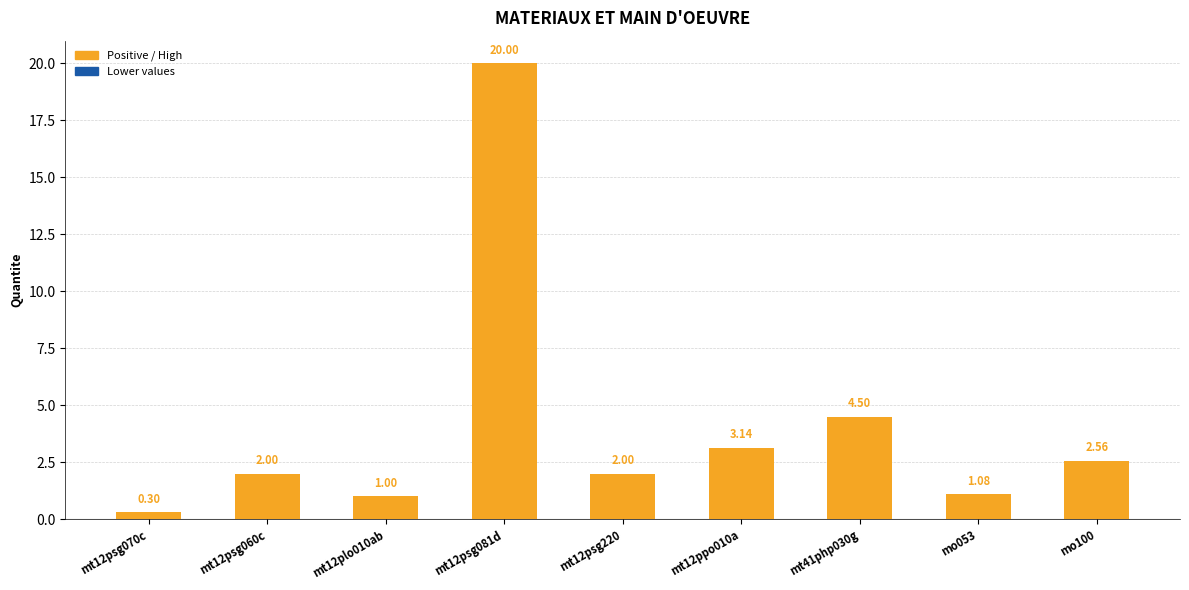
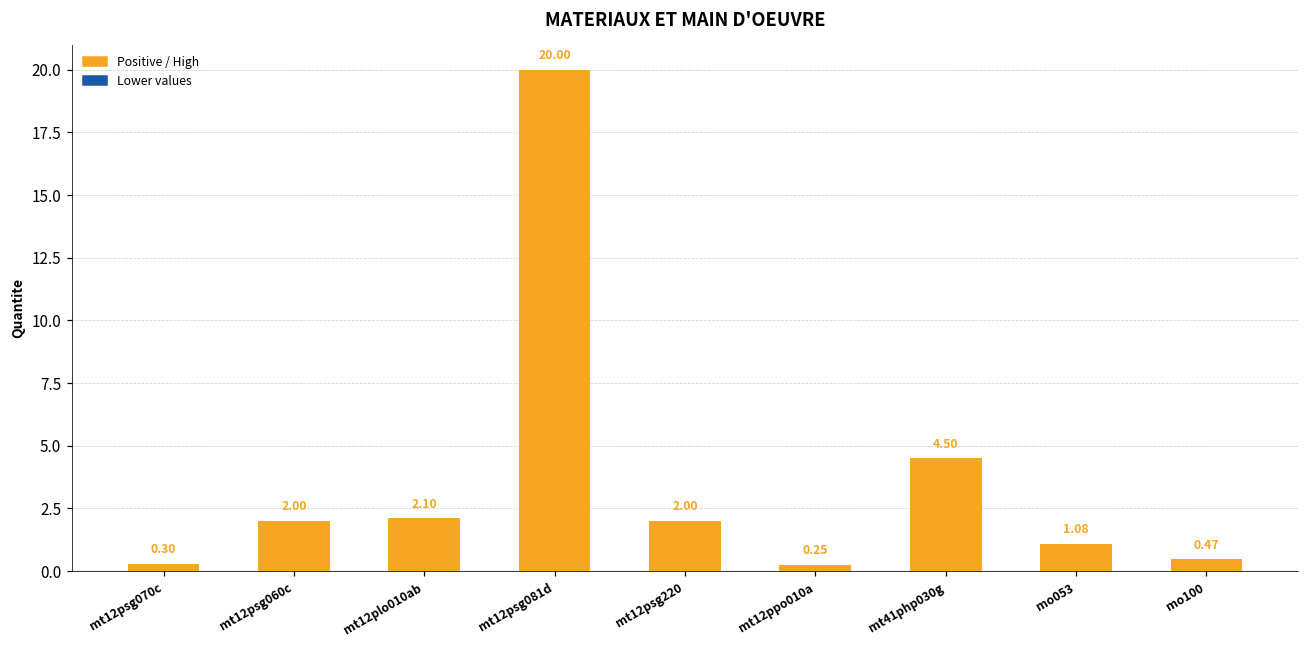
mt12plo010ab: 1.00 -> 2.10
mt12ppo010a: 3.14 -> 0.25
mo100: 2.56 -> 0.47
